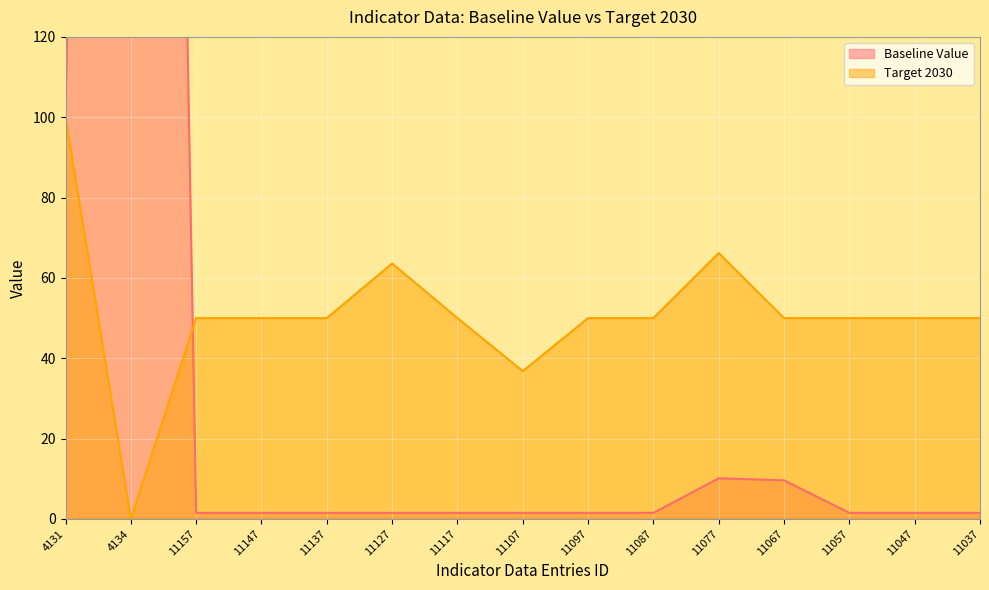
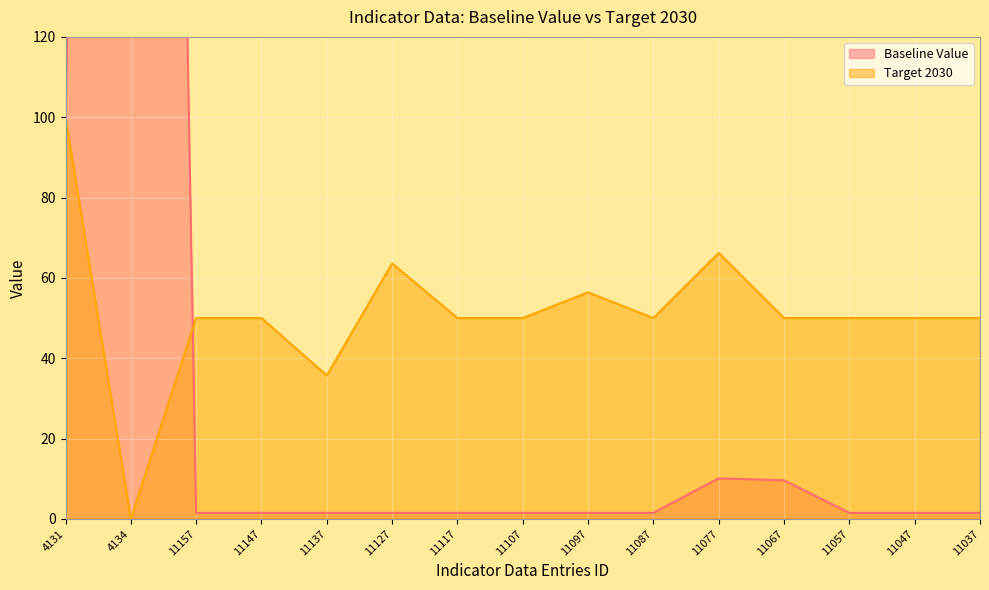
Target 2030, 11137: 50 -> 36
Target 2030, 11107: 37 -> 50
Target 2030, 11097: 50 -> 56
